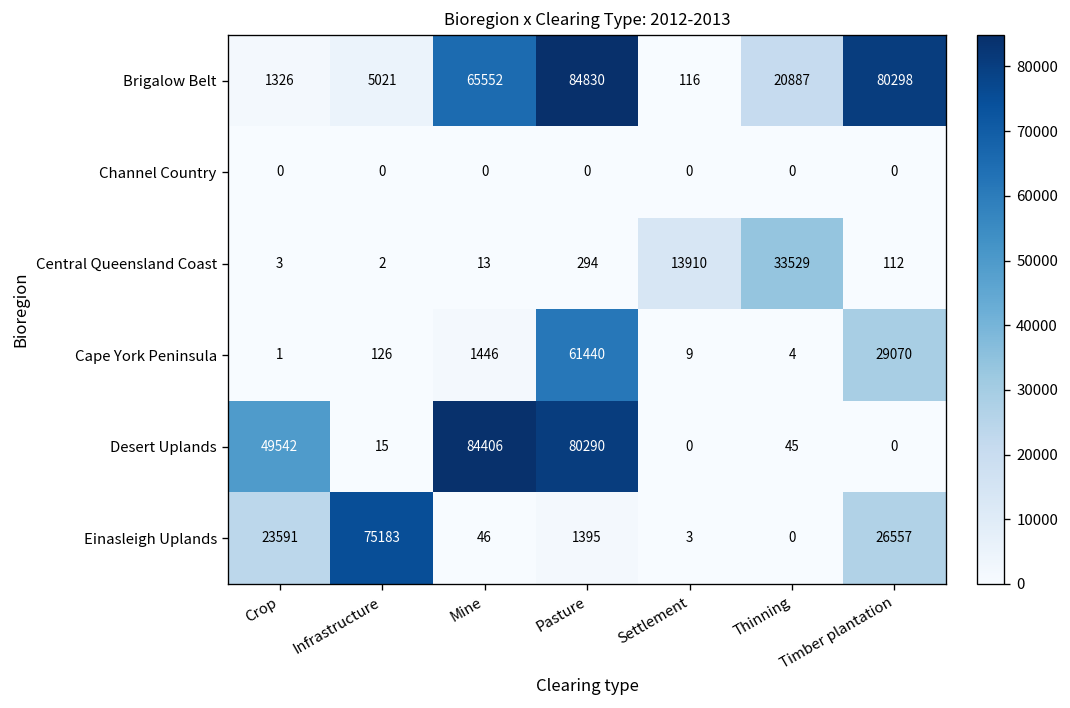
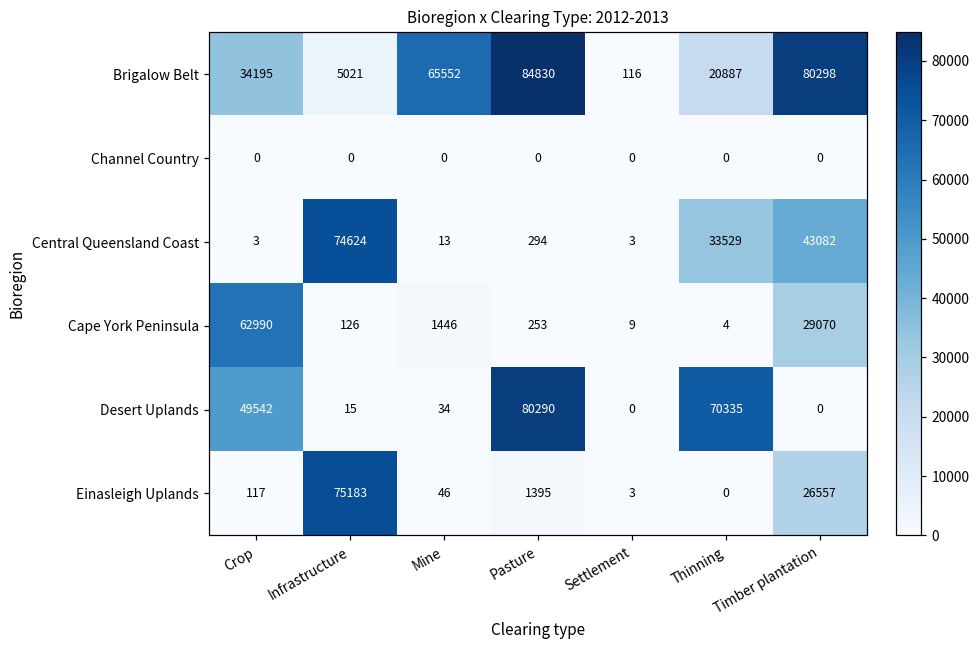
Brigalow Belt, Crop: 1326 -> 34195
Central Queensland Coast, Infrastructure: 2 -> 74624
Central Queensland Coast, Settlement: 13910 -> 3
Central Queensland Coast, Timber plantation: 112 -> 43082
Cape York Peninsula, Crop: 1 -> 62990
Cape York Peninsula, Pasture: 61440 -> 253
Desert Uplands, Mine: 84406 -> 34
Desert Uplands, Thinning: 45 -> 70335
Einasleigh Uplands, Crop: 23591 -> 117
